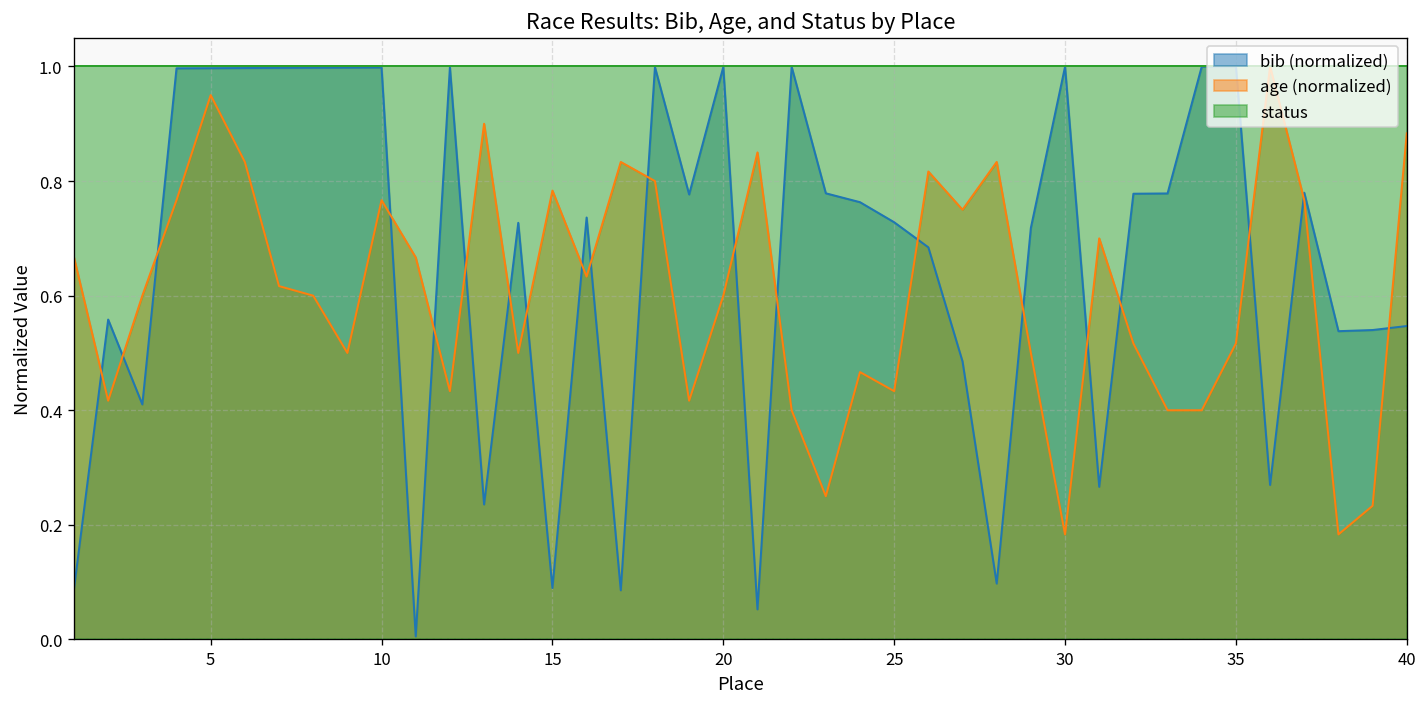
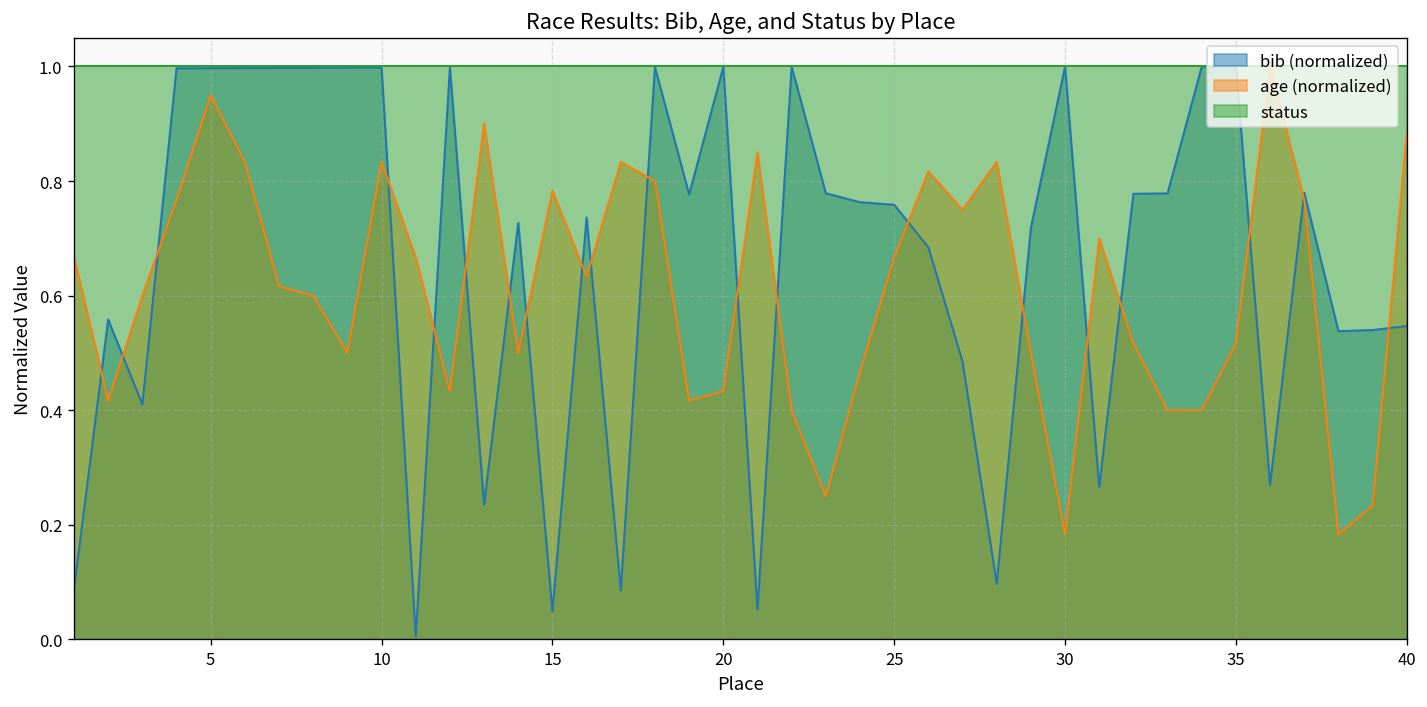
age (normalized), 10: 0.77 -> 0.83
bib (normalized), 15: 0.09 -> 0.05
age (normalized), 20: 0.60 -> 0.43
bib (normalized), 25: 0.73 -> 0.76
age (normalized), 25: 0.43 -> 0.67
